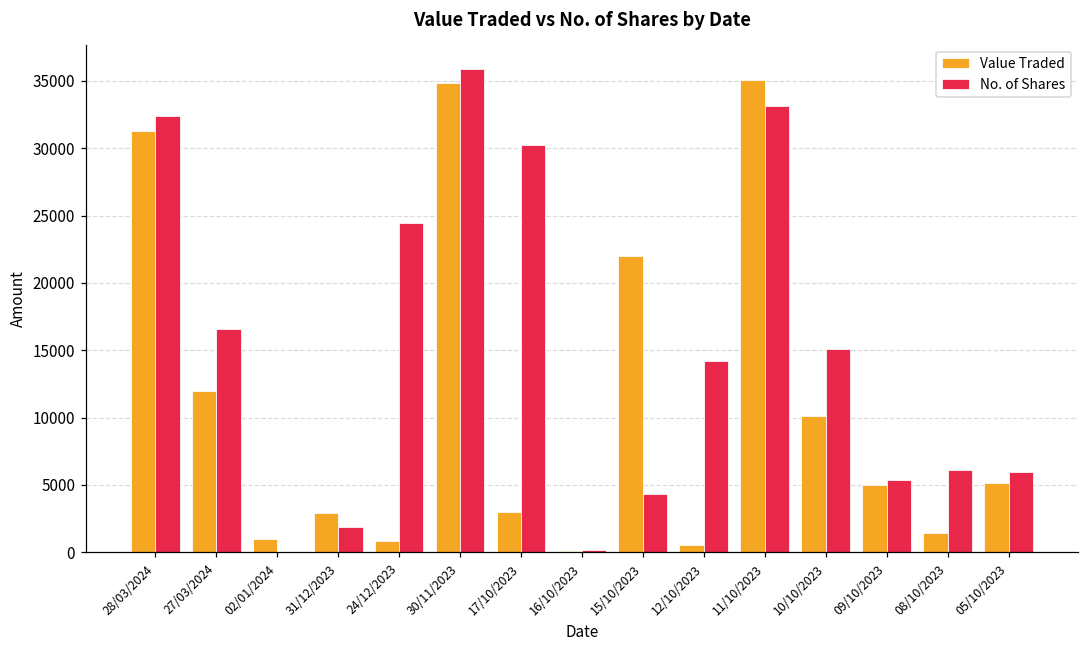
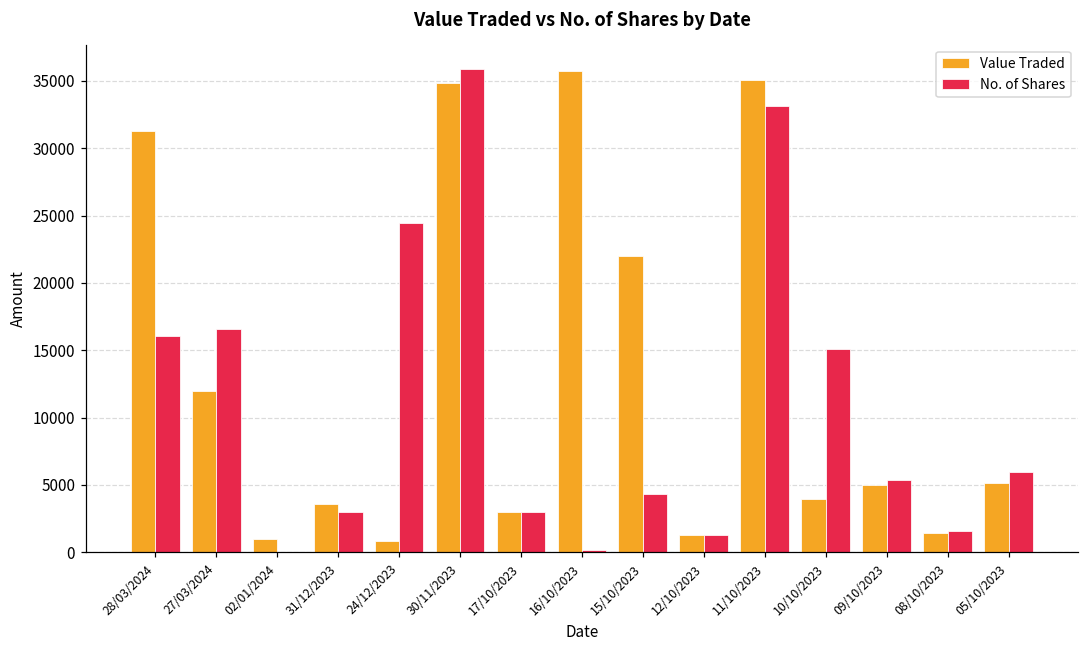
No. of Shares, 28/03/2024: 32400 -> 16000
Value Traded, 31/12/2023: 2900 -> 3600
No. of Shares, 31/12/2023: 1900 -> 3000
No. of Shares, 17/10/2023: 30300 -> 3000
Value Traded, 16/10/2023: 100 -> 35700
Value Traded, 12/10/2023: 600 -> 1300
No. of Shares, 12/10/2023: 14200 -> 1300
Value Traded, 10/10/2023: 10100 -> 4000
No. of Shares, 08/10/2023: 6100 -> 1600
